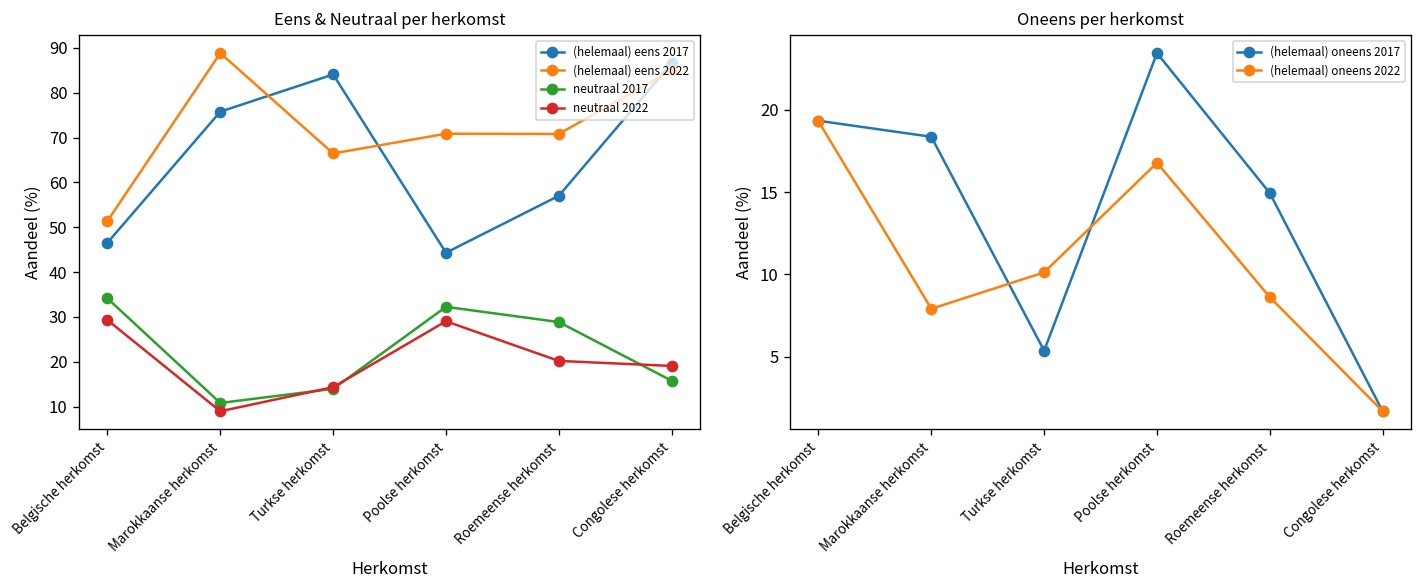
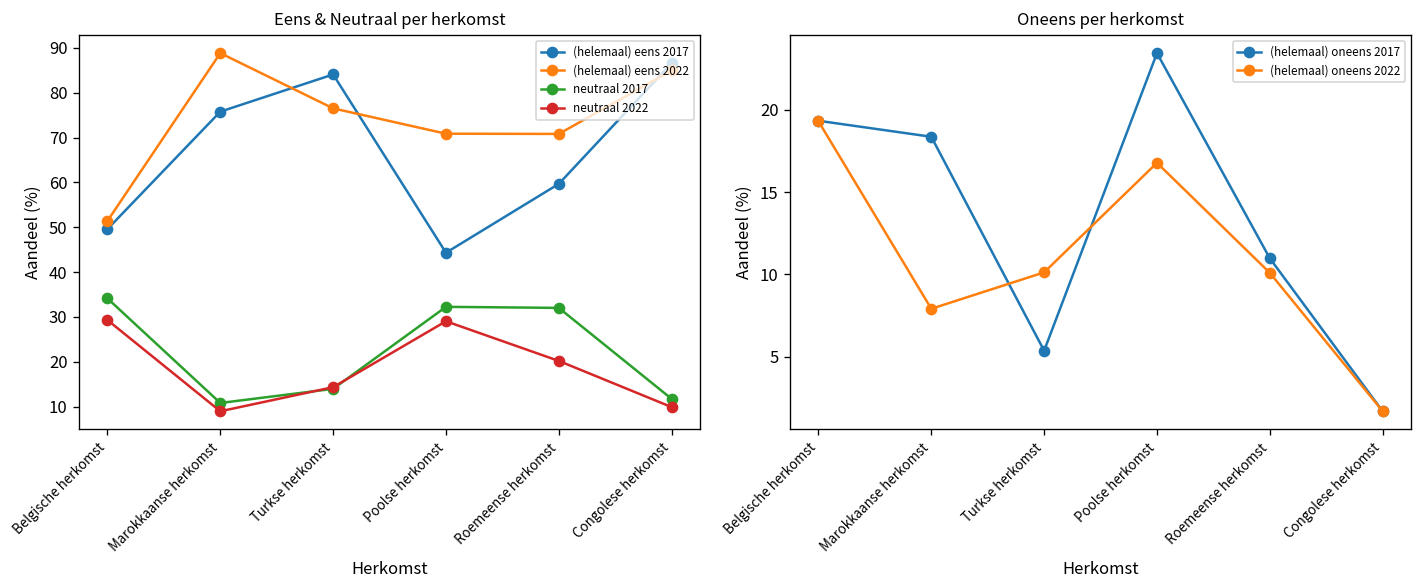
Eens & Neutraal per herkomst, (helemaal) eens 2017, Belgische herkomst: 47 -> 50
Eens & Neutraal per herkomst, (helemaal) eens 2022, Turkse herkomst: 66 -> 77
Eens & Neutraal per herkomst, (helemaal) eens 2017, Roemeense herkomst: 57 -> 60
Eens & Neutraal per herkomst, neutraal 2017, Roemeense herkomst: 29 -> 32
Eens & Neutraal per herkomst, neutraal 2017, Congolese herkomst: 16 -> 12
Eens & Neutraal per herkomst, neutraal 2022, Congolese herkomst: 19 -> 10
Oneens per herkomst, (helemaal) oneens 2017, Roemeense herkomst: 14.9 -> 11.0
Oneens per herkomst, (helemaal) oneens 2022, Roemeense herkomst: 8.6 -> 10.1
